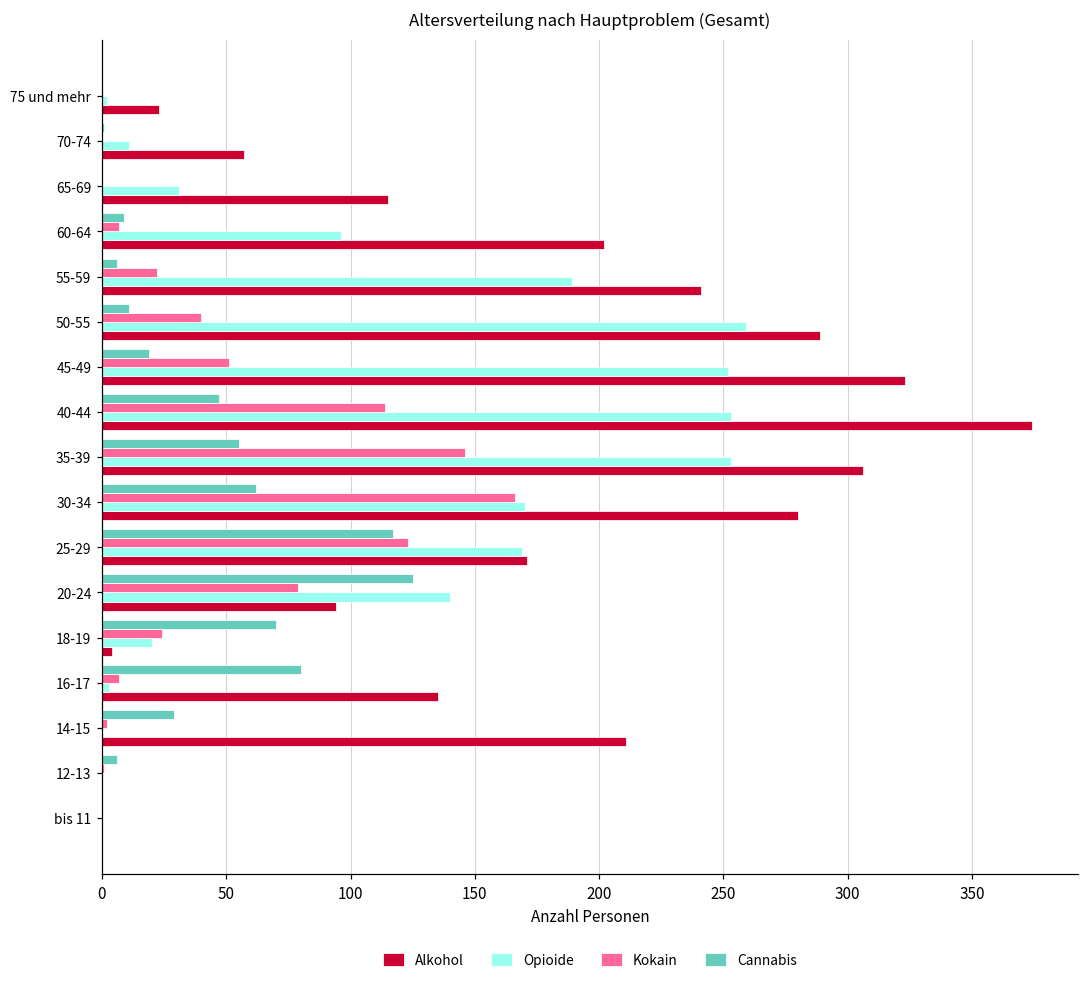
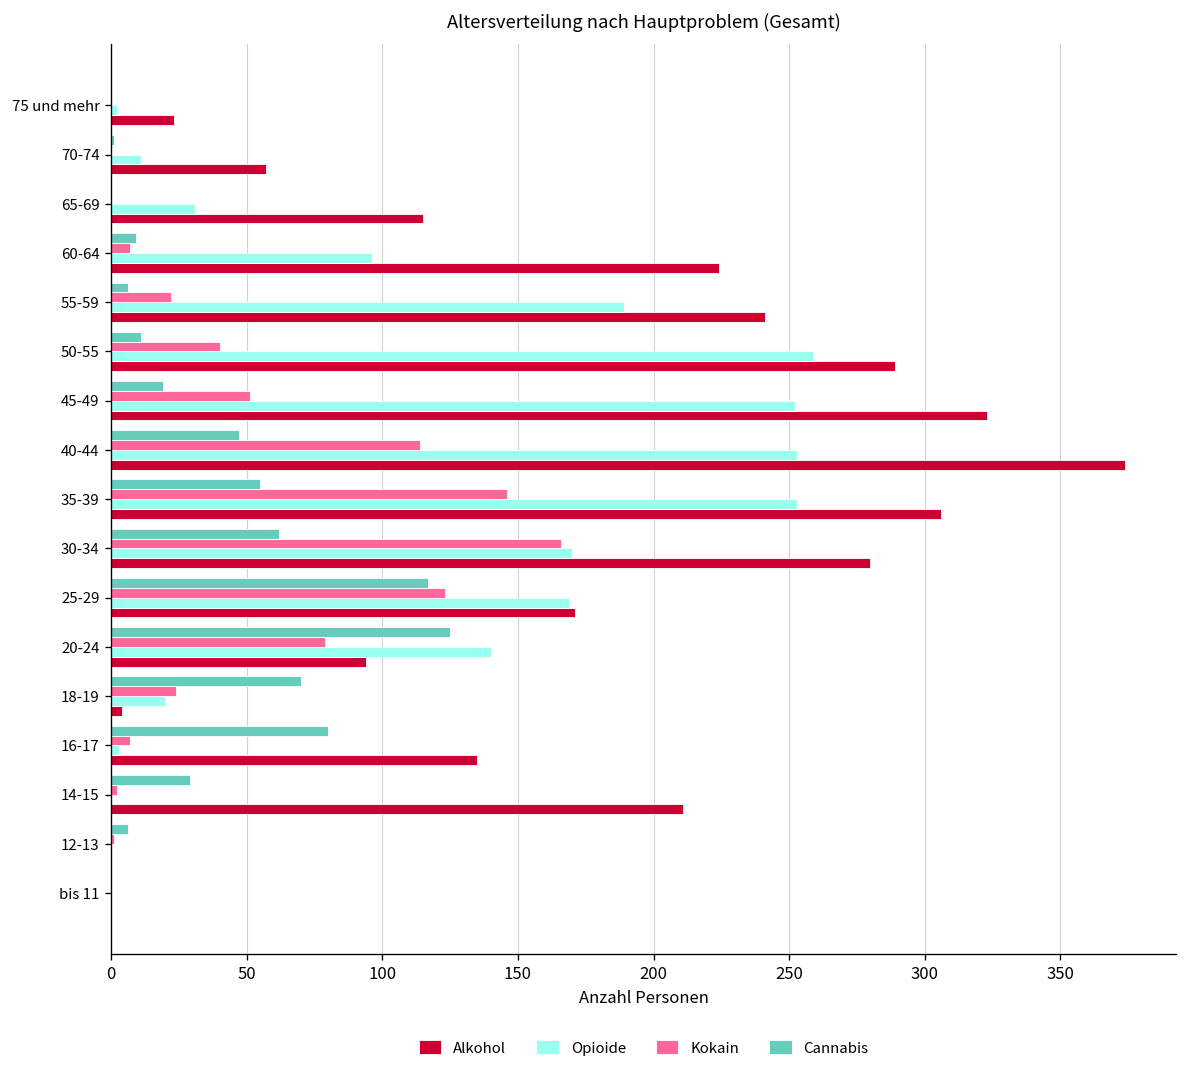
Alkohol, 60-64: 202 -> 224
